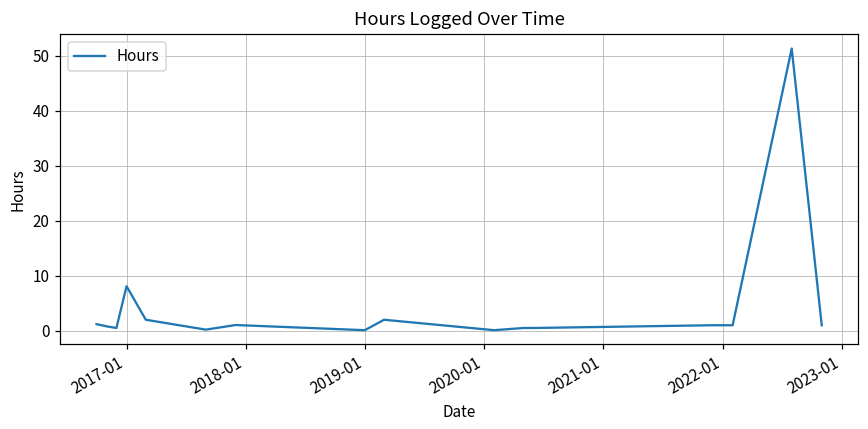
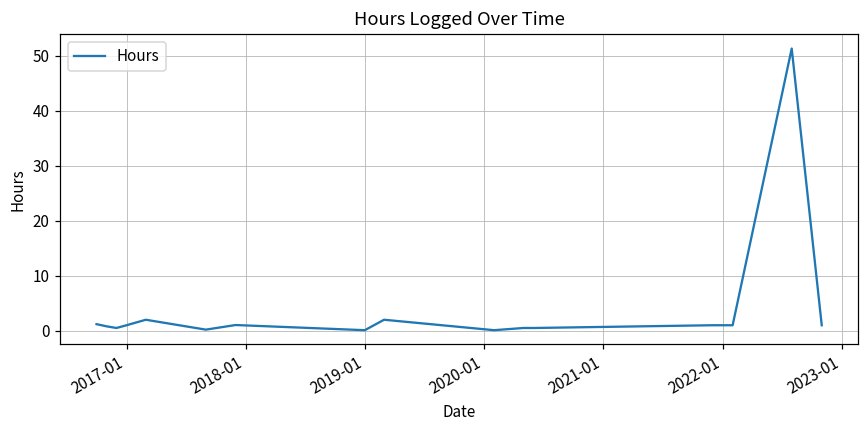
2017-01: 8 -> 1
